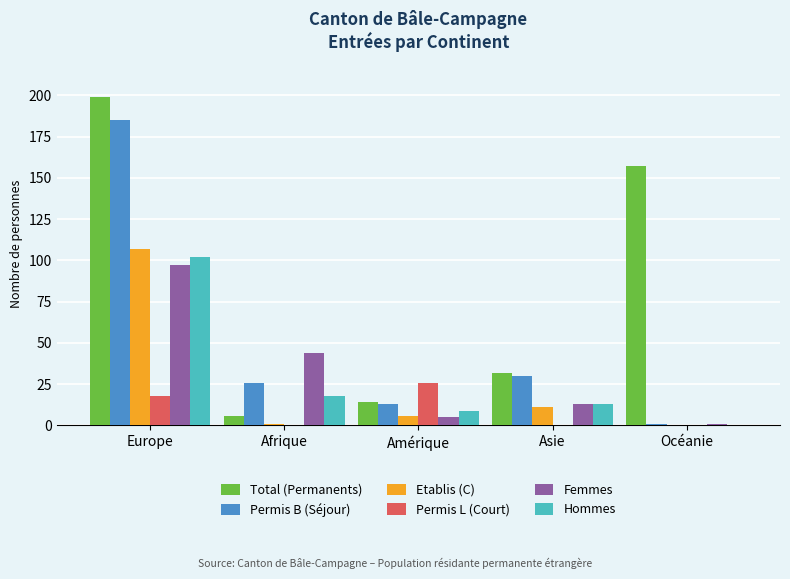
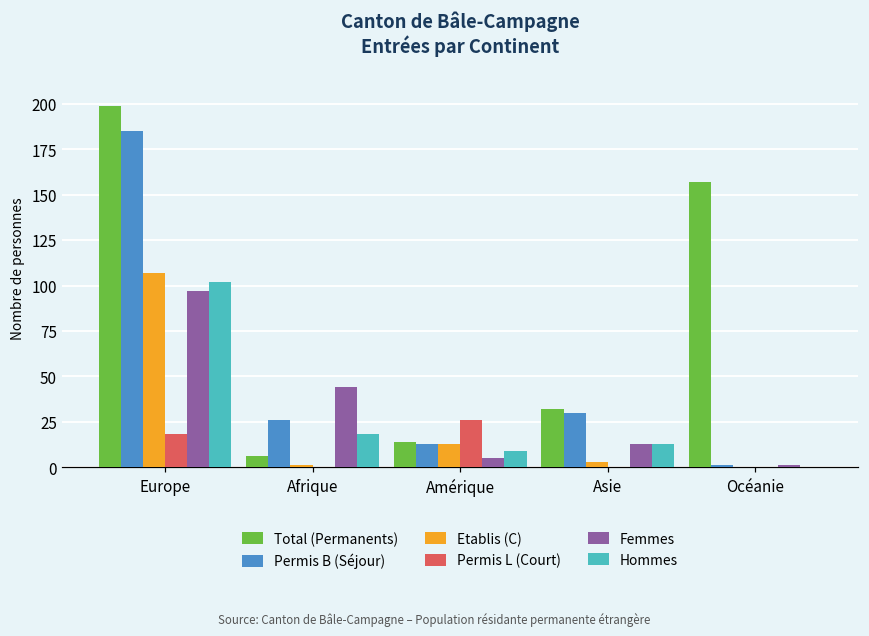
Etablis (C), Amérique: 6 -> 13
Etablis (C), Asie: 11 -> 3
